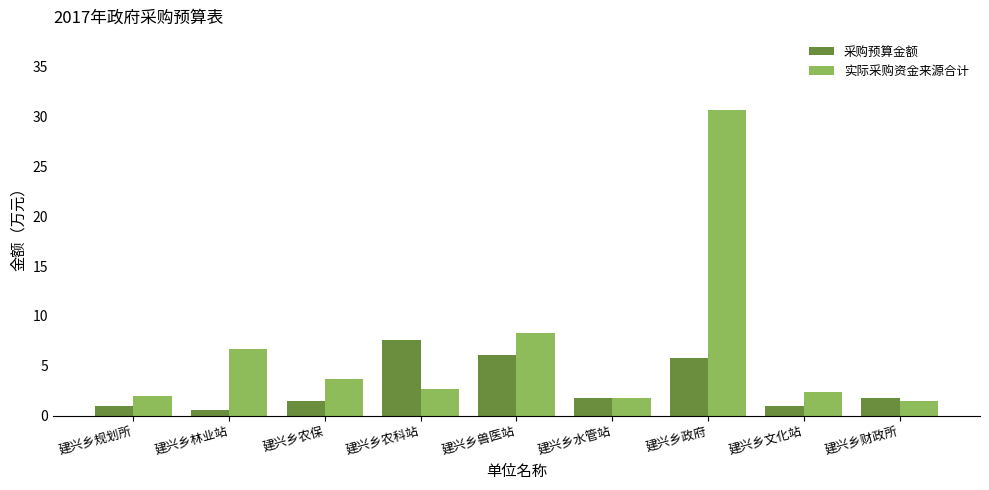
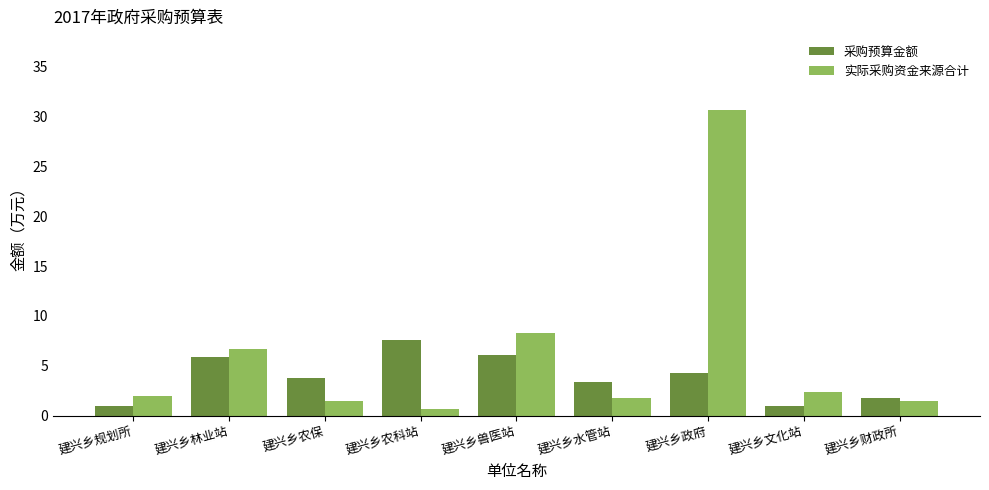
采购预算金额, 建兴乡林业站: 1 -> 6
采购预算金额, 建兴乡农保: 2 -> 4
实际采购资金来源合计, 建兴乡农保: 4 -> 2
实际采购资金来源合计, 建兴乡农科站: 3 -> 1
采购预算金额, 建兴乡水管站: 2 -> 3
采购预算金额, 建兴乡政府: 6 -> 4
